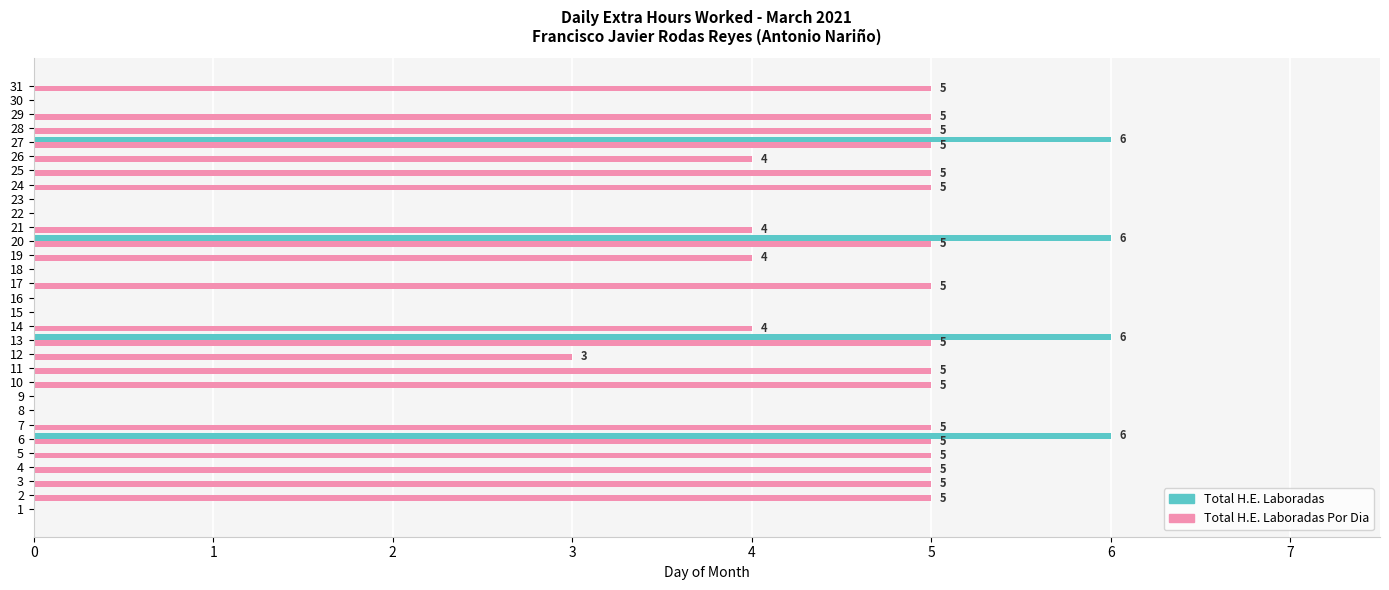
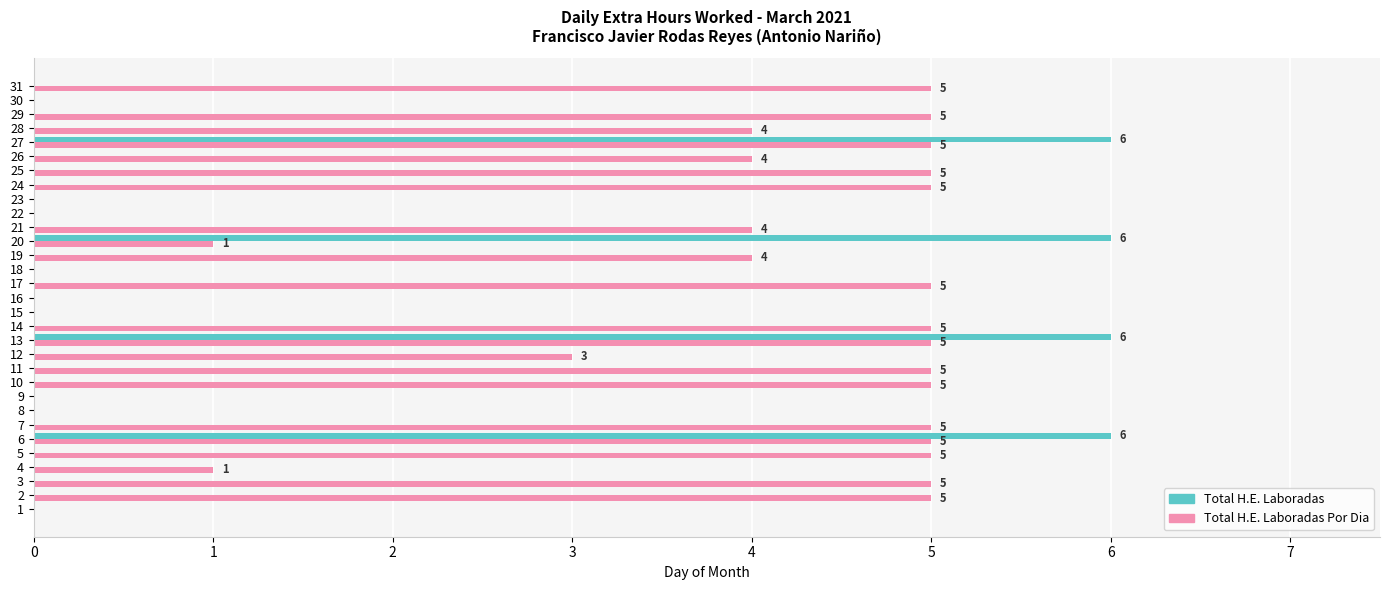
Total H.E. Laboradas Por Dia, 28: 5 -> 4
Total H.E. Laboradas Por Dia, 20: 5 -> 1
Total H.E. Laboradas Por Dia, 14: 4 -> 5
Total H.E. Laboradas Por Dia, 4: 5 -> 1
